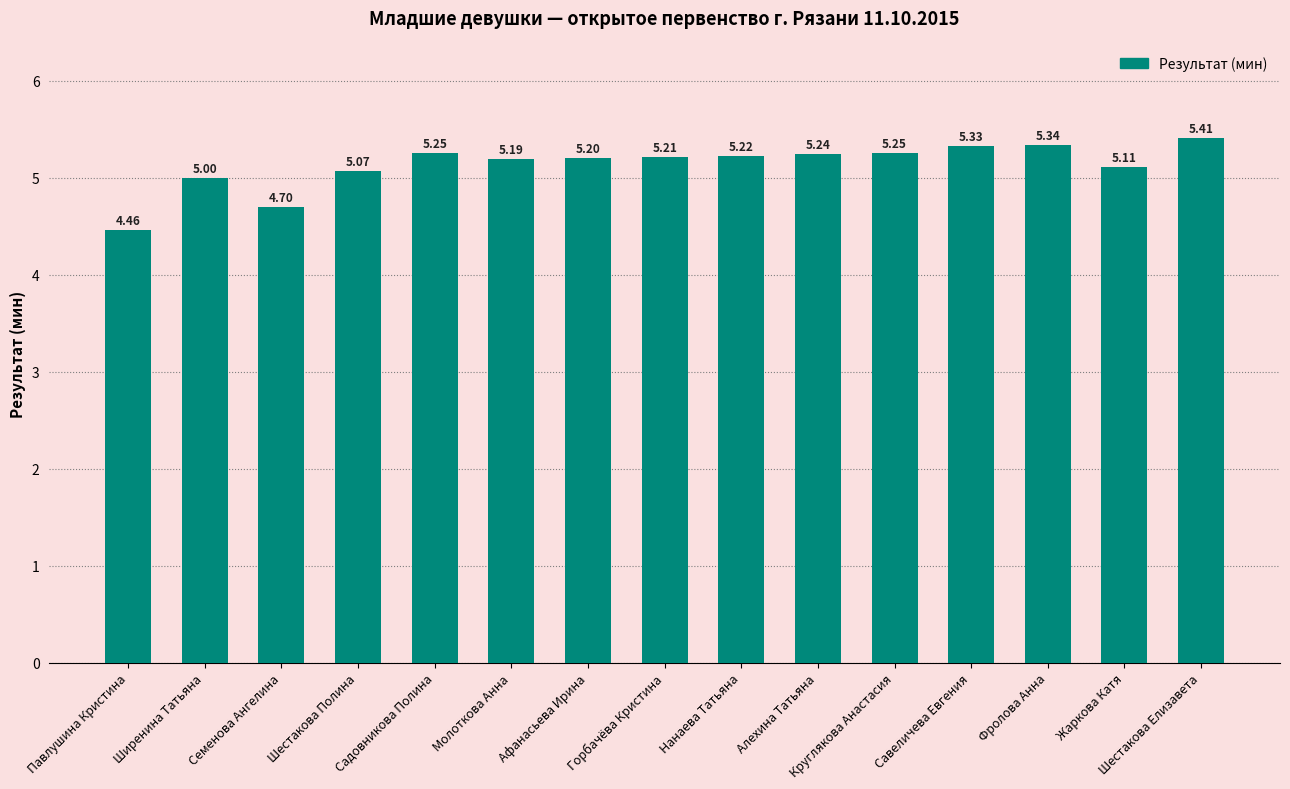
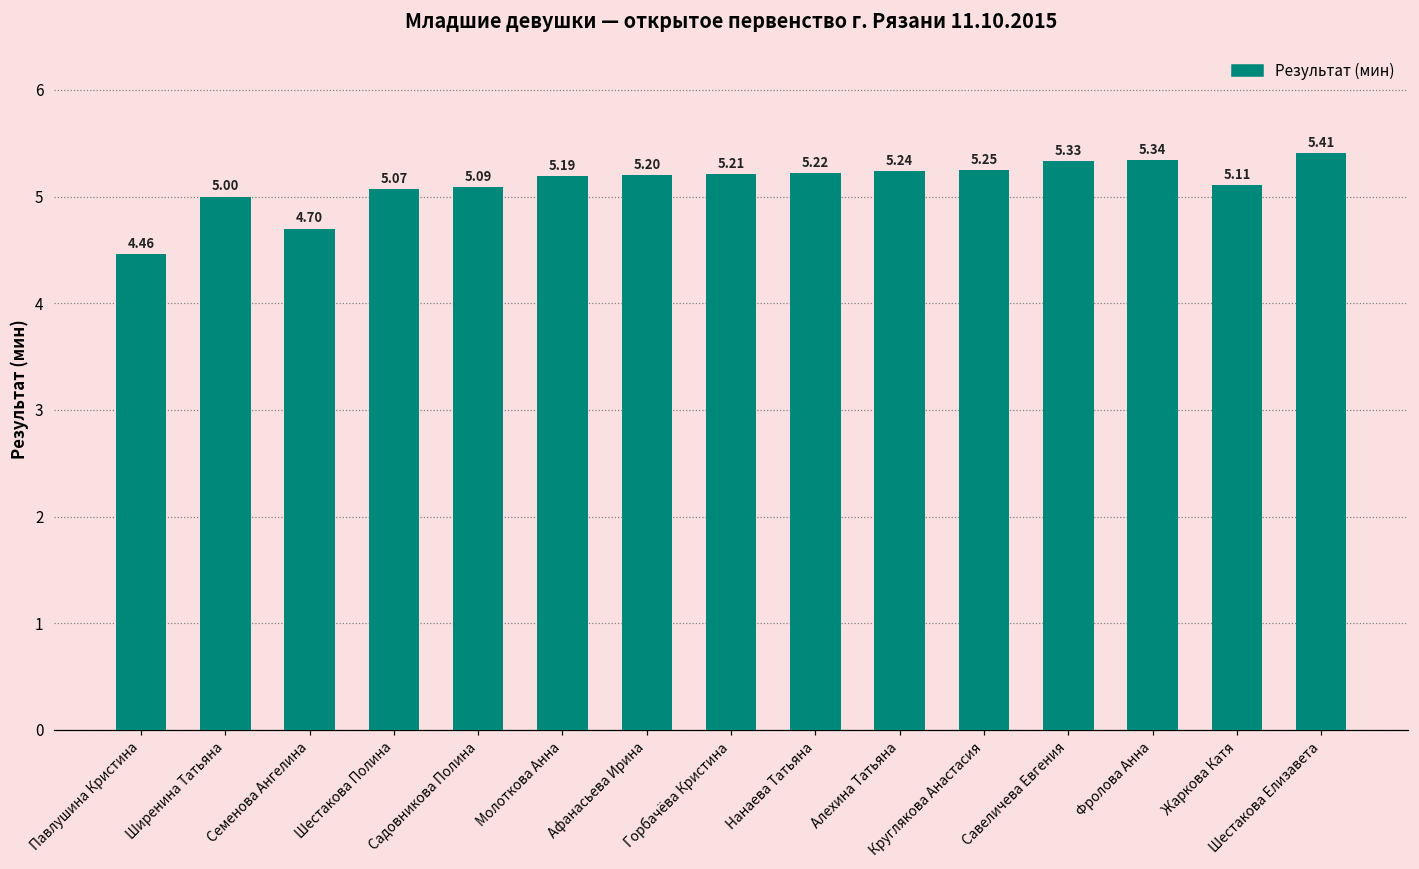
Садовникова Полина: 5.25 -> 5.09
